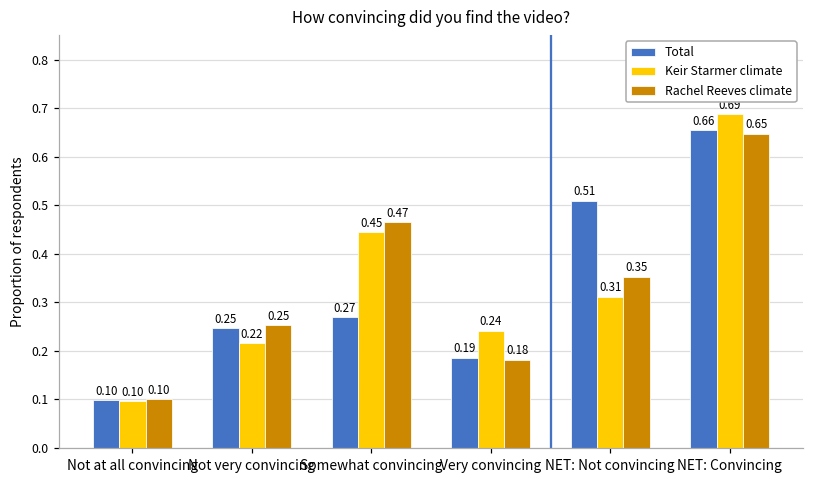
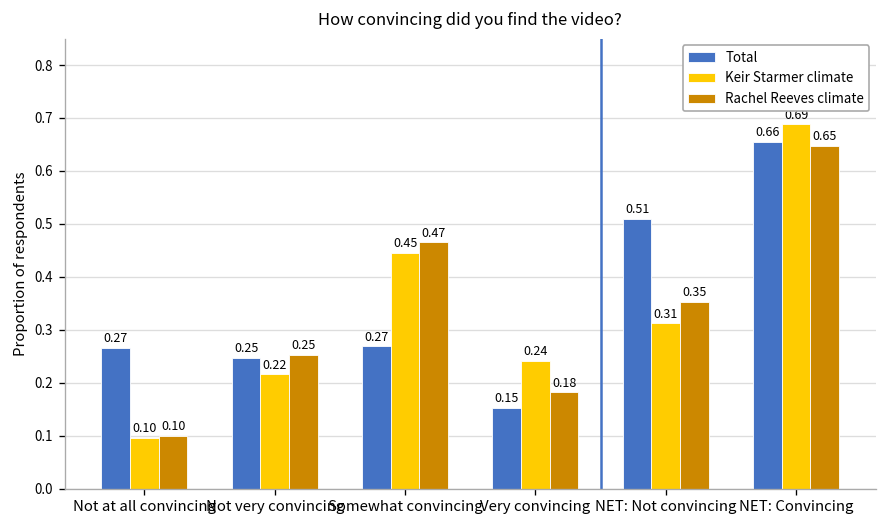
Total, Not at all convincing: 0.10 -> 0.27
Total, Very convincing: 0.19 -> 0.15
